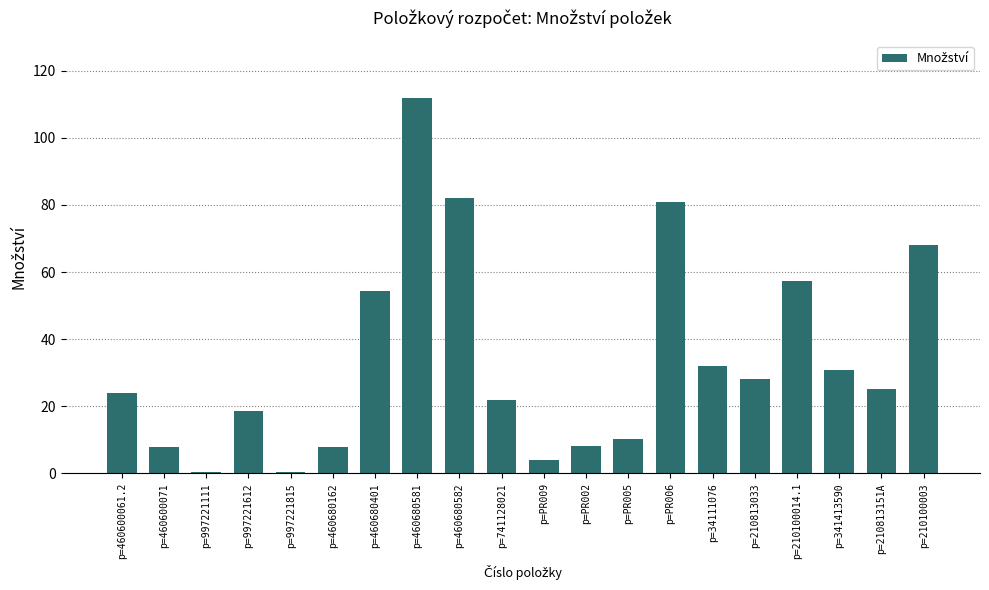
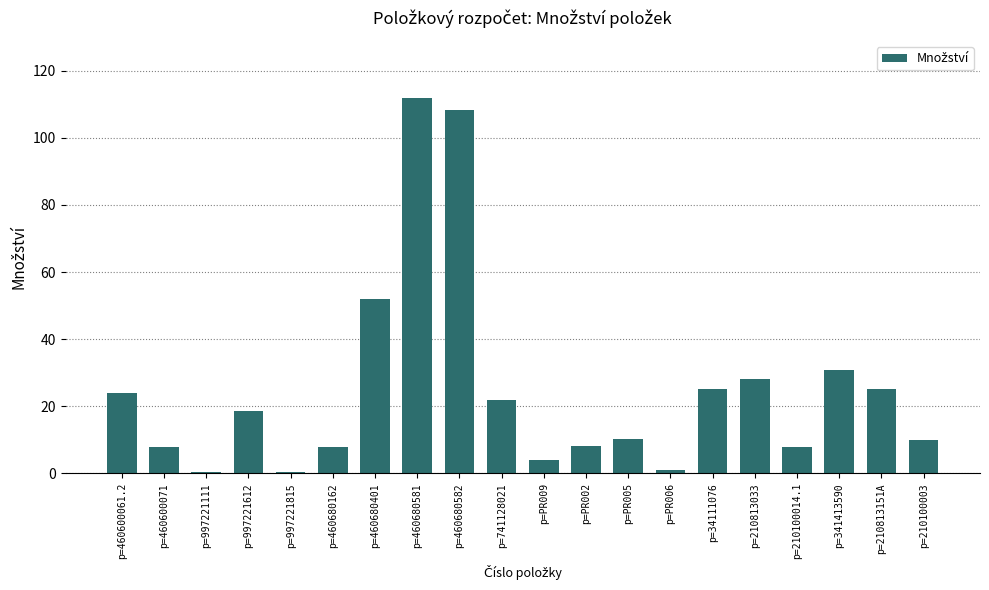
p=460680401: 54 -> 52
p=460680582: 82 -> 108
p=PR006: 81 -> 1
p=34111076: 32 -> 25
p=210100014.1: 57 -> 8
p=210100003: 68 -> 10
